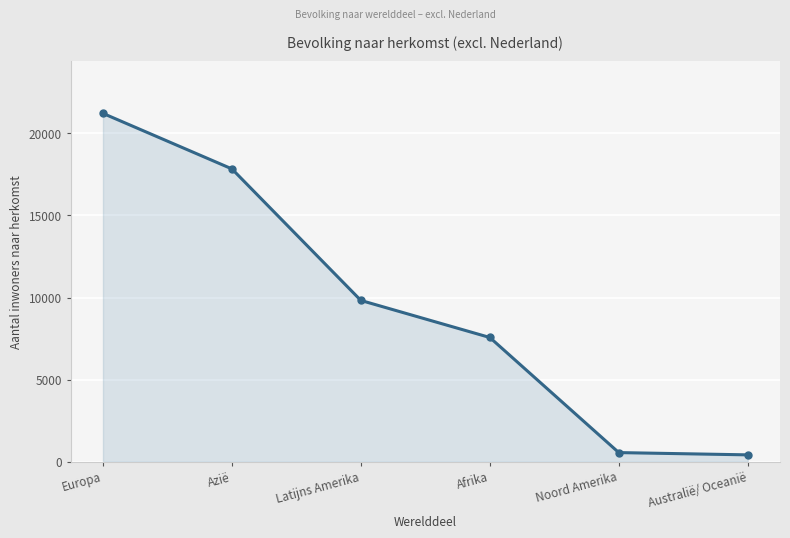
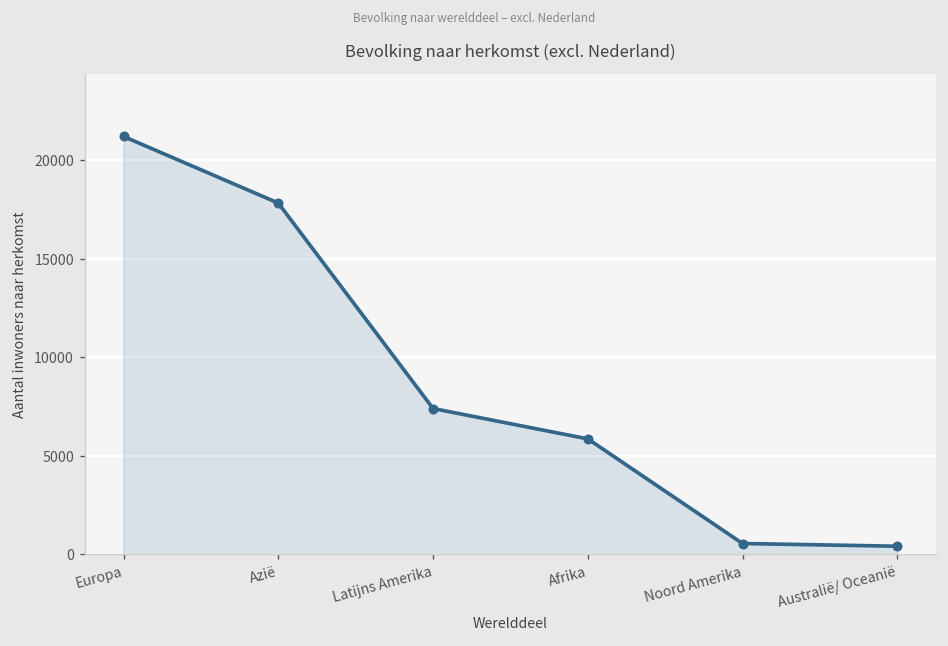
Latijns Amerika: 9800 -> 7400
Afrika: 7600 -> 5900
